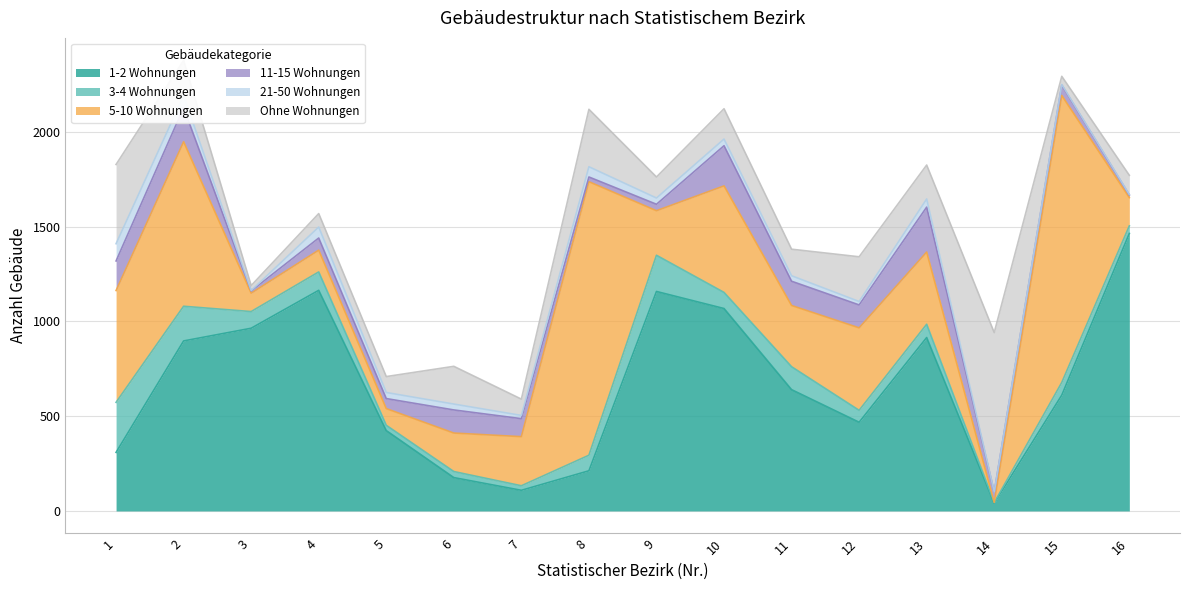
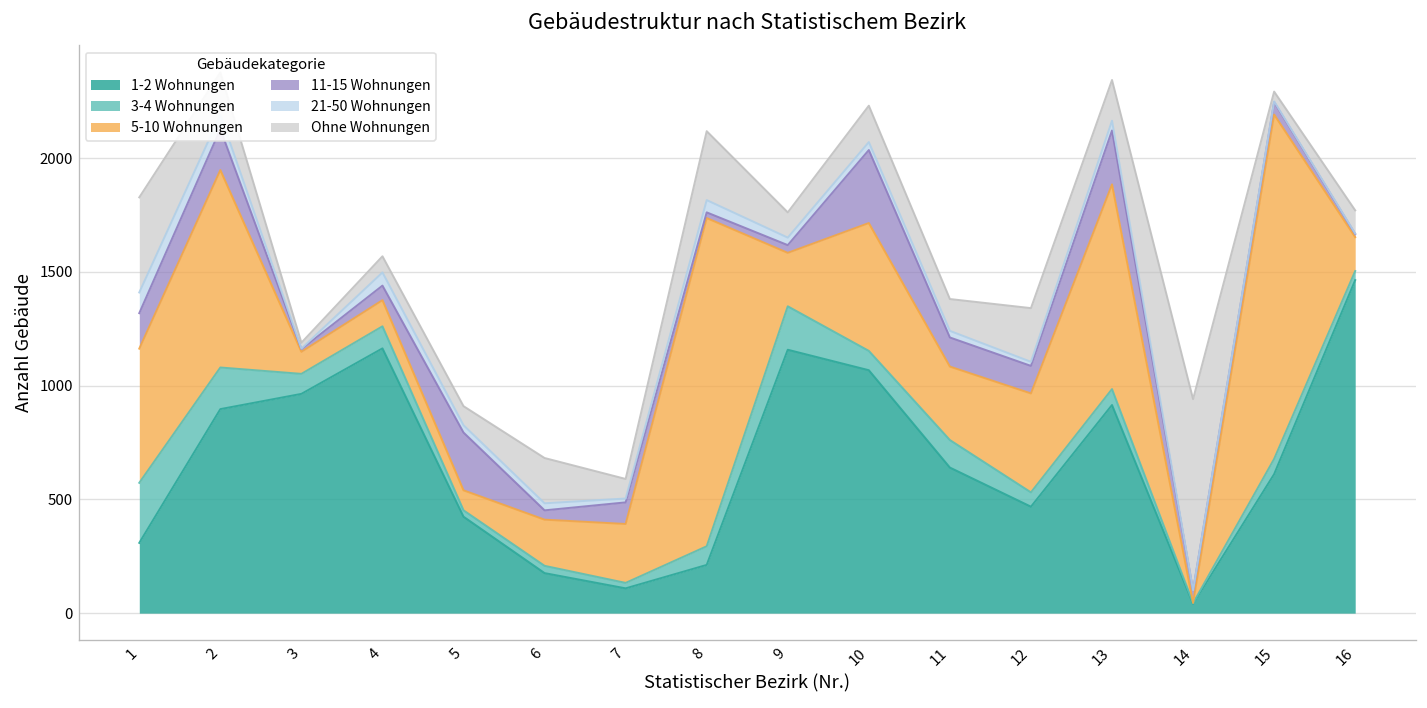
11-15 Wohnungen, 5: 50 -> 250
11-15 Wohnungen, 6: 120 -> 40
11-15 Wohnungen, 10: 210 -> 320
5-10 Wohnungen, 13: 380 -> 900
